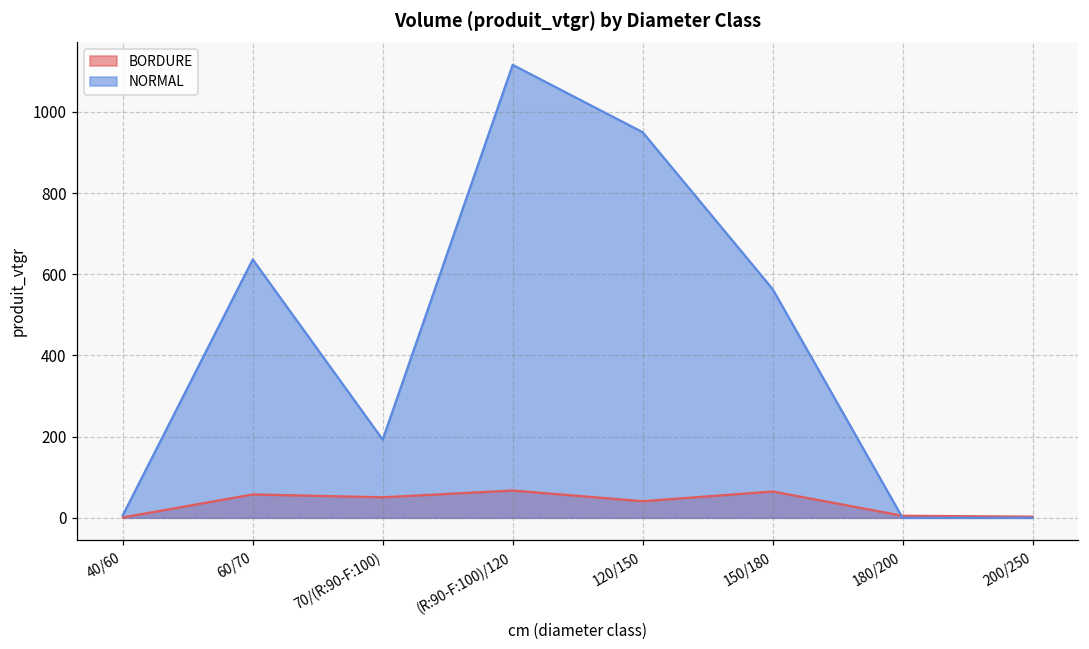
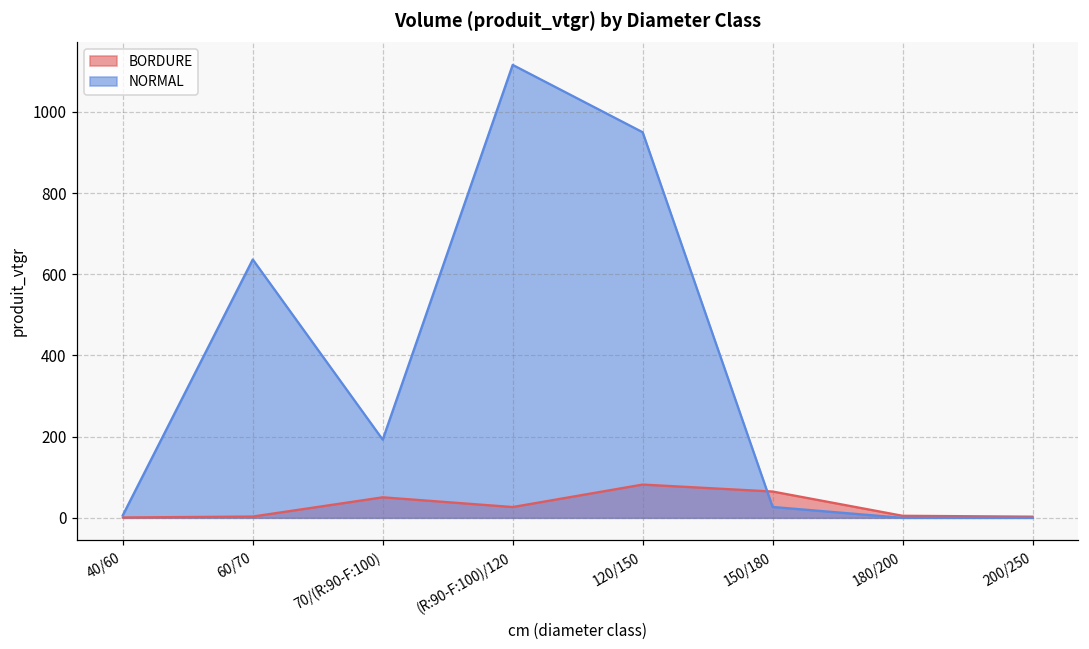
BORDURE, 60/70: 60 -> 0
BORDURE, (R:90-F:100)/120: 70 -> 30
BORDURE, 120/150: 40 -> 80
NORMAL, 150/180: 560 -> 30
